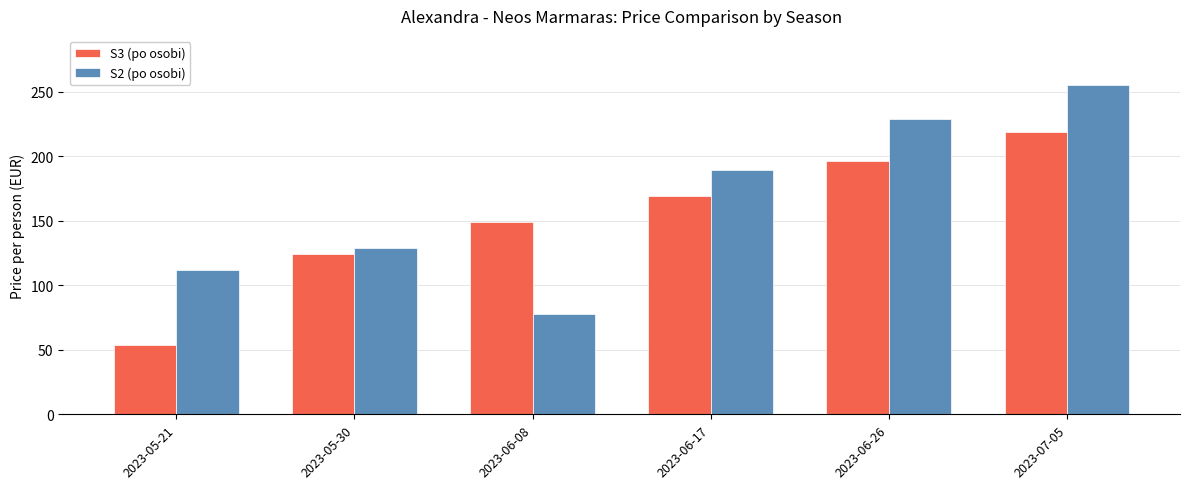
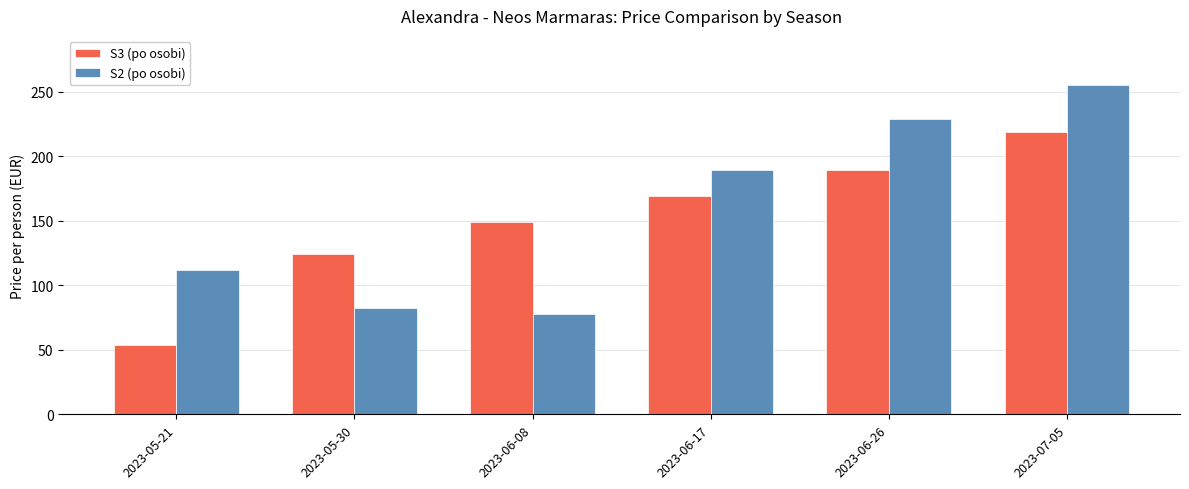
S2 (po osobi), 2023-05-30: 129 -> 82
S3 (po osobi), 2023-06-26: 196 -> 189
